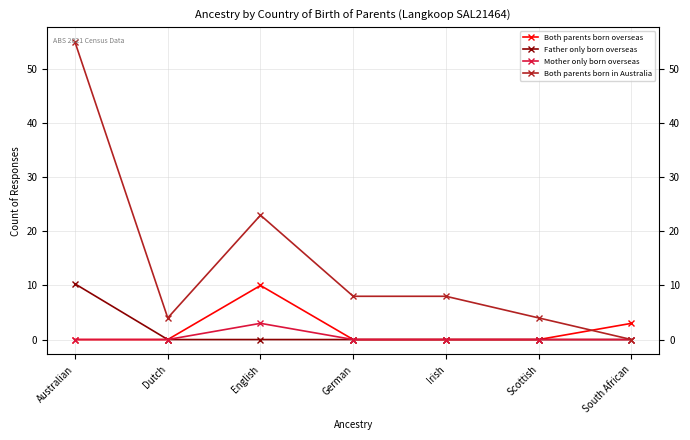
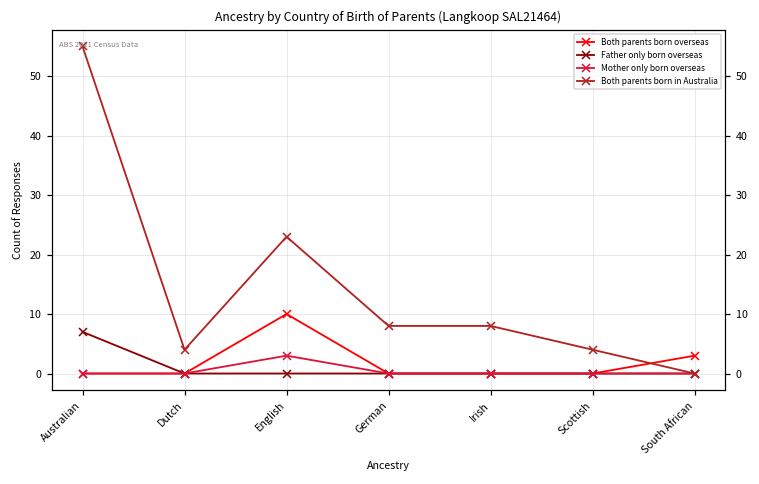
Father only born overseas, Australian: 10 -> 7
